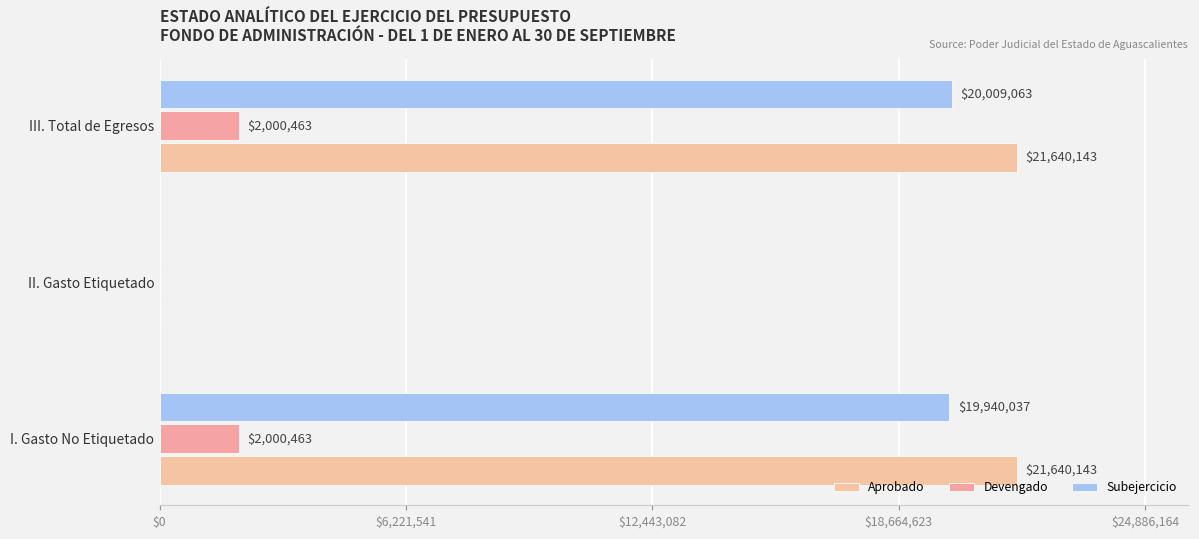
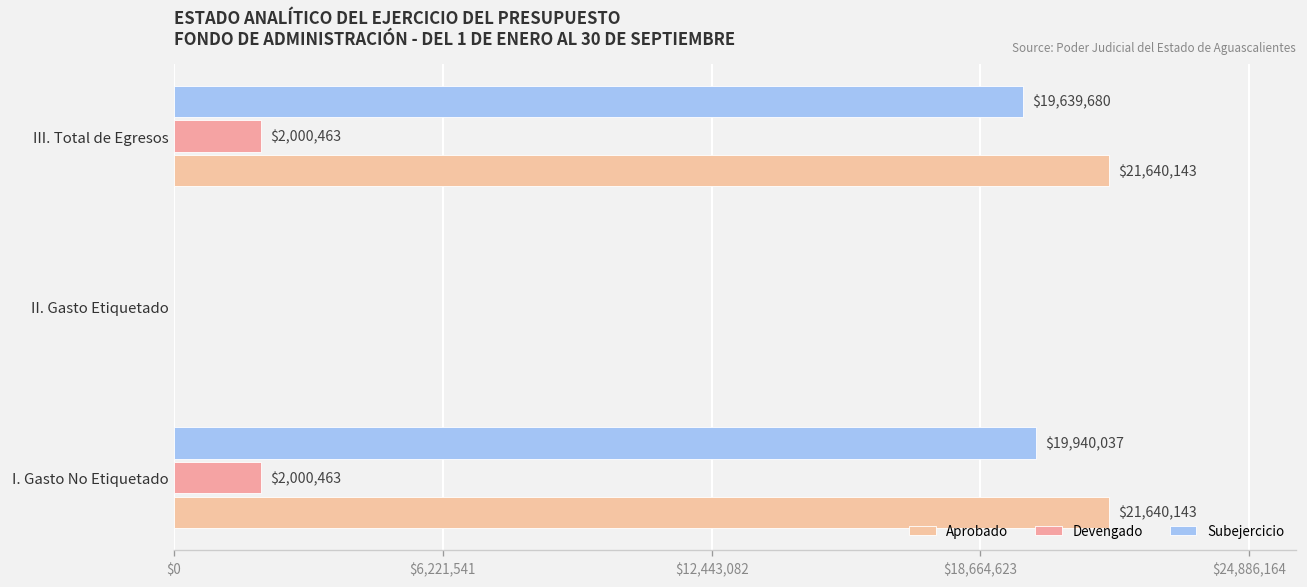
Subejercicio, III. Total de Egresos: $20,009,063 -> $19,639,680
